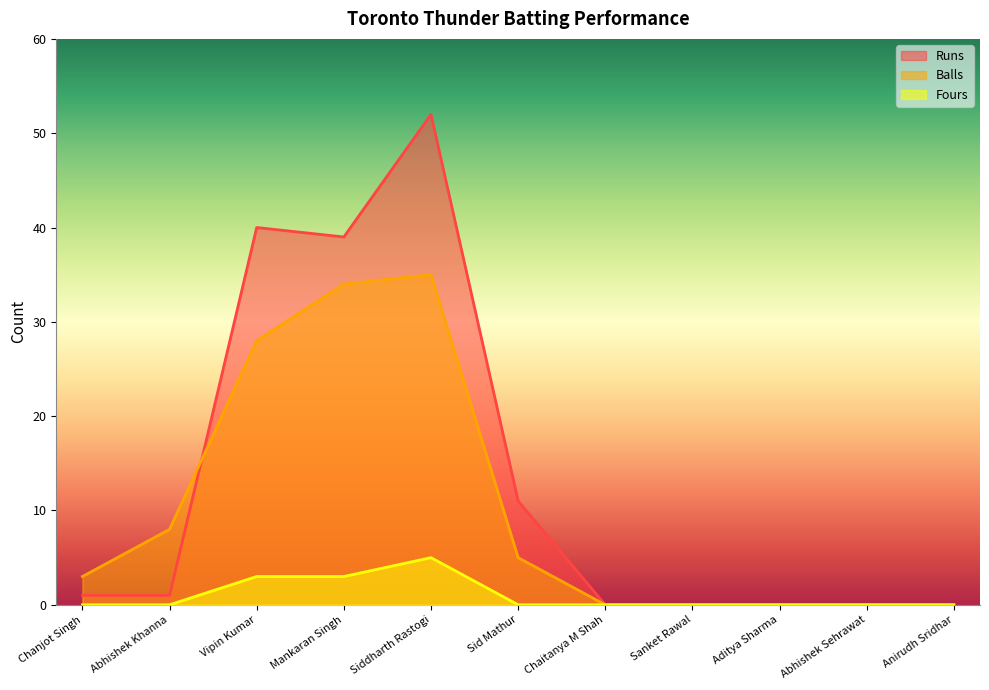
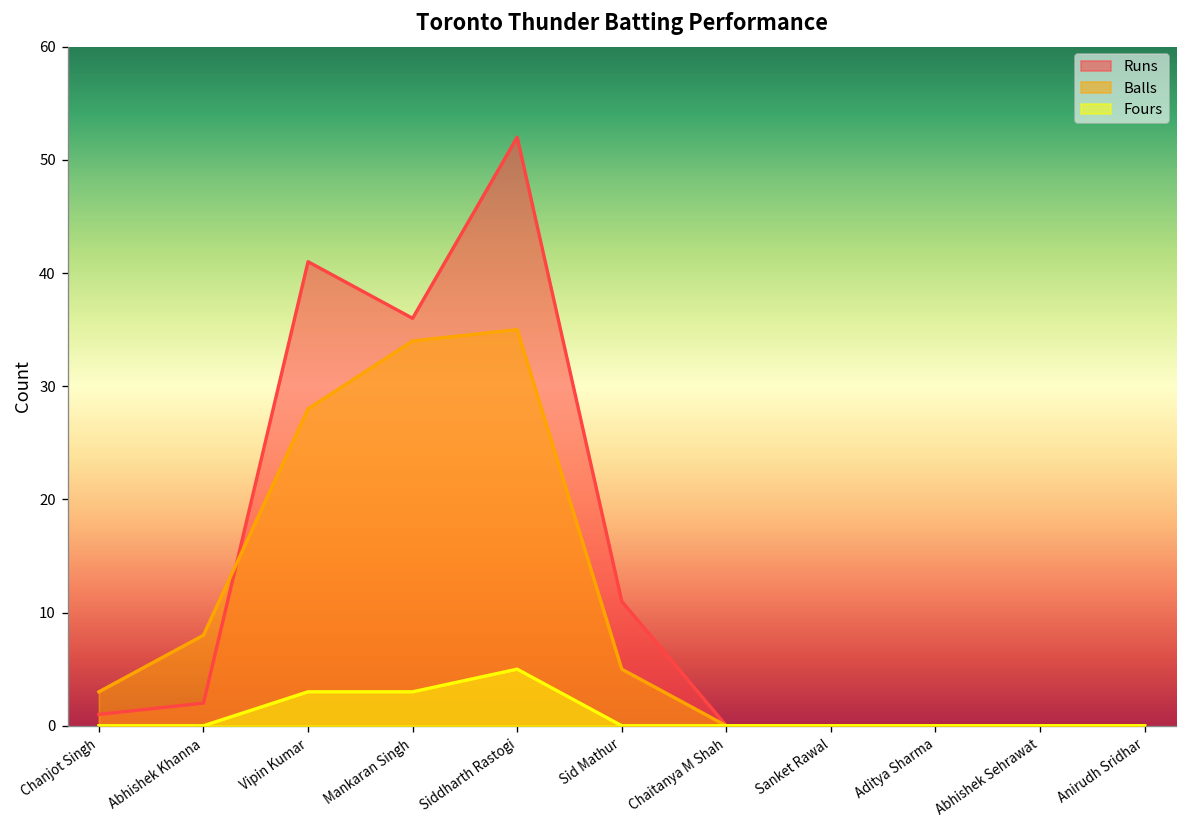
Runs, Abhishek Khanna: 1 -> 2
Runs, Vipin Kumar: 40 -> 41
Runs, Mankaran Singh: 39 -> 36
